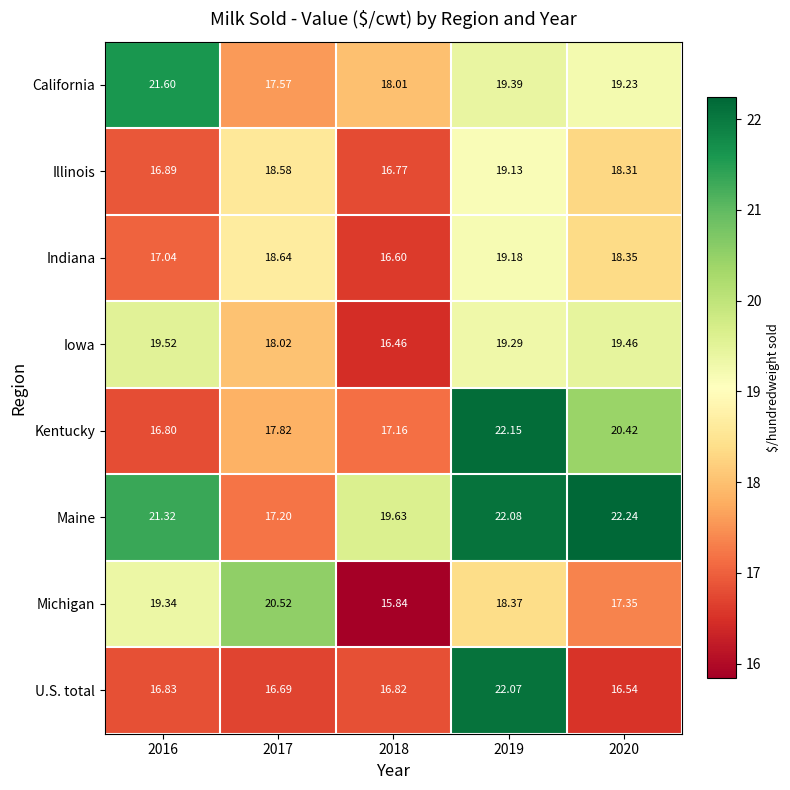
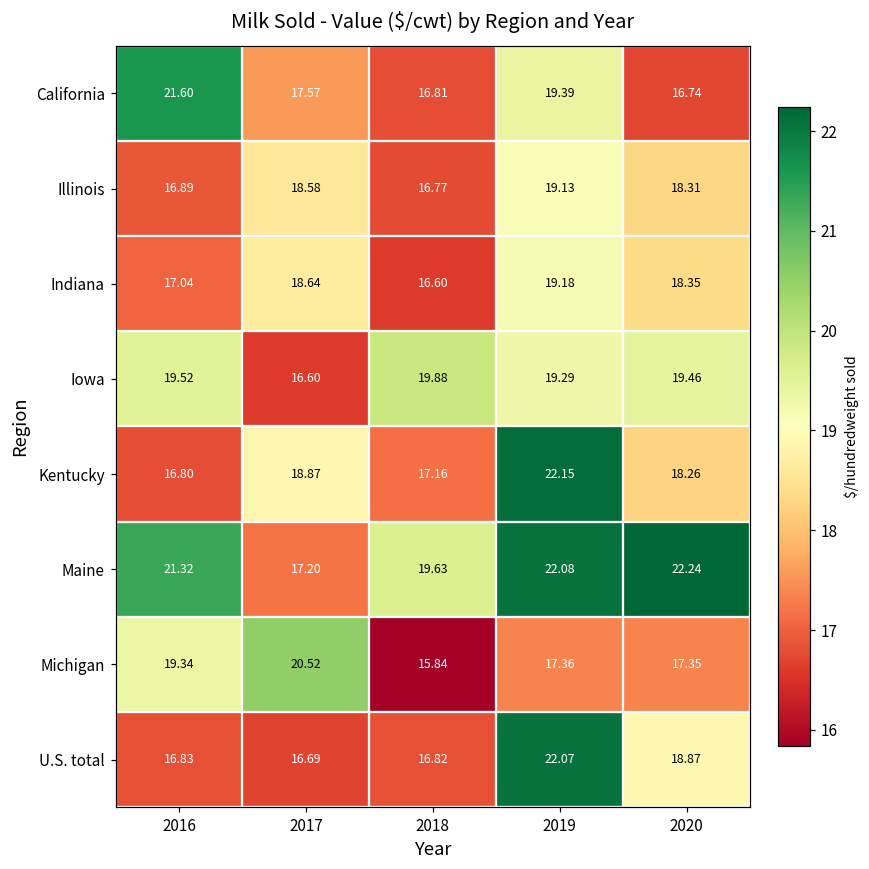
California, 2018: 18.01 -> 16.81
California, 2020: 19.23 -> 16.74
Iowa, 2017: 18.02 -> 16.60
Iowa, 2018: 16.46 -> 19.88
Kentucky, 2017: 17.82 -> 18.87
Kentucky, 2020: 20.42 -> 18.26
Michigan, 2019: 18.37 -> 17.36
U.S. total, 2020: 16.54 -> 18.87
